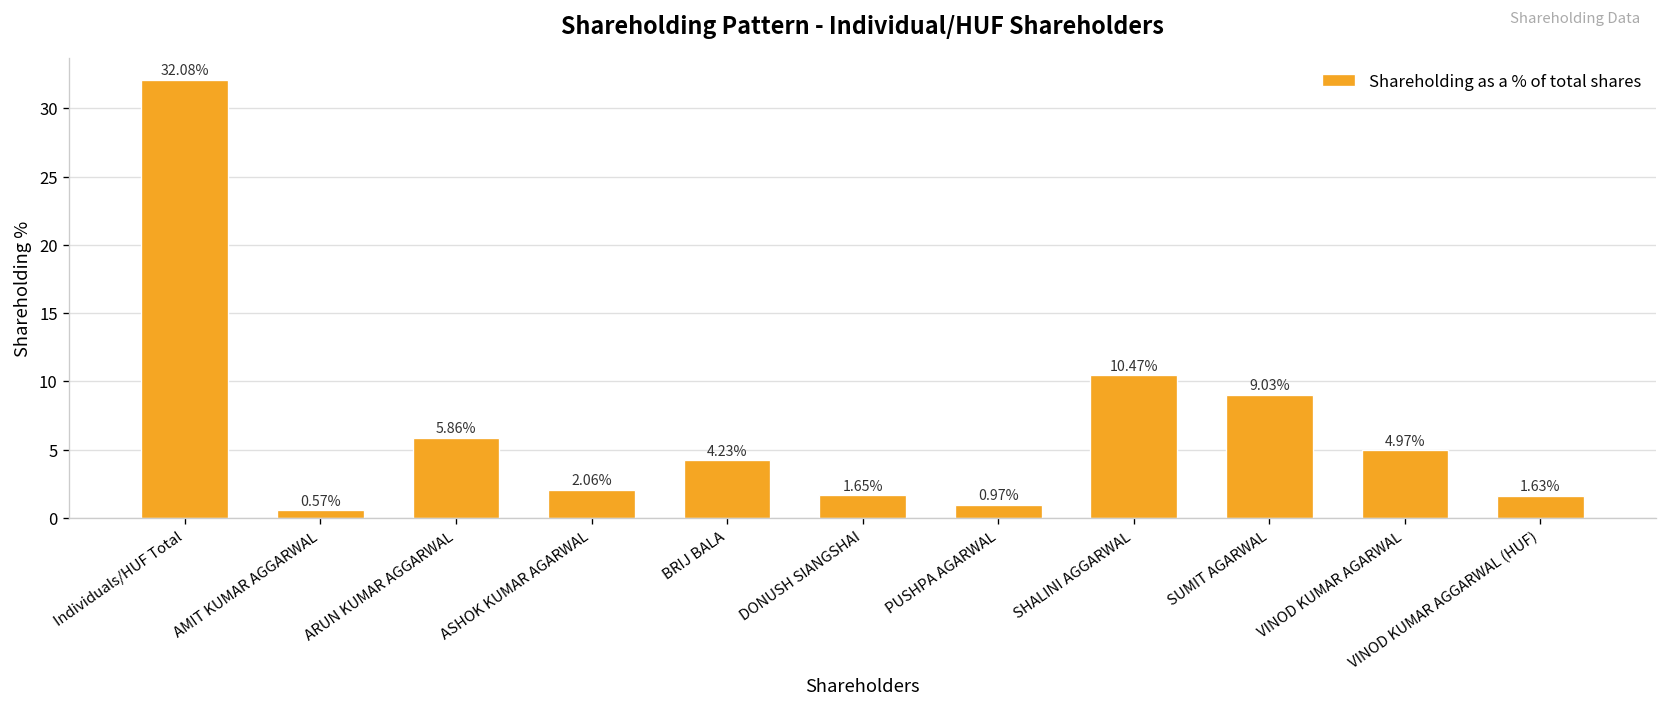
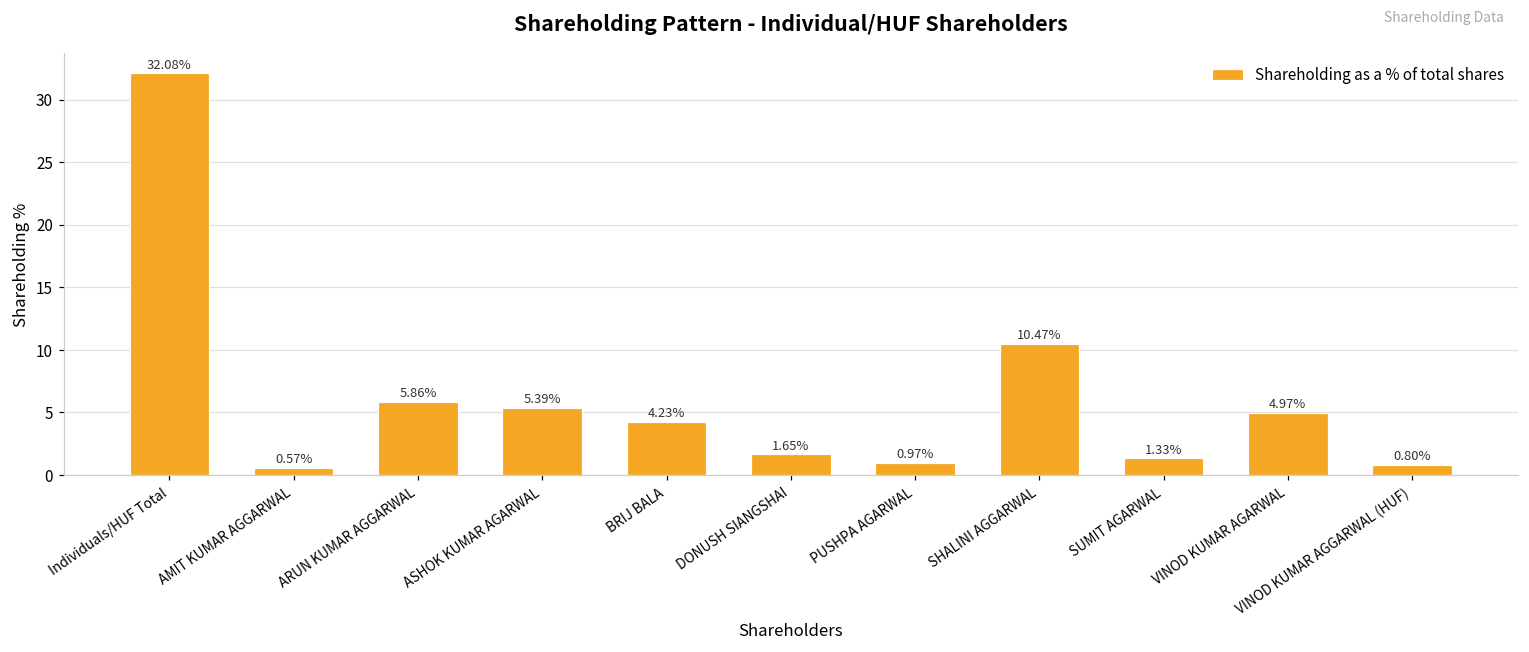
ASHOK KUMAR AGARWAL: 2.06% -> 5.39%
SUMIT AGARWAL: 9.03% -> 1.33%
VINOD KUMAR AGGARWAL (HUF): 1.63% -> 0.80%
